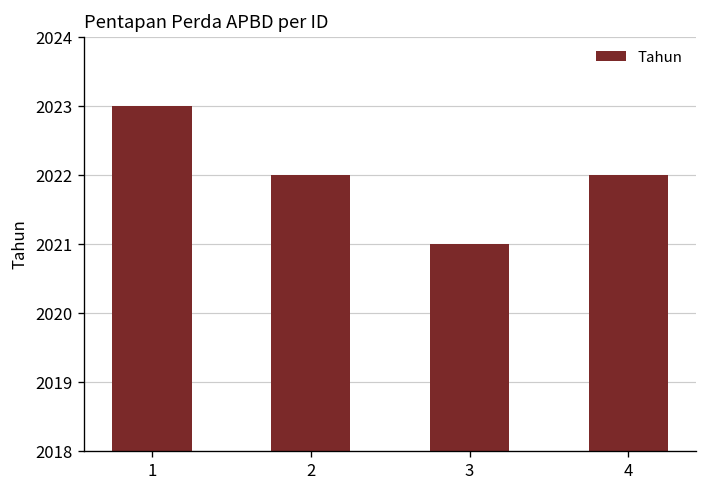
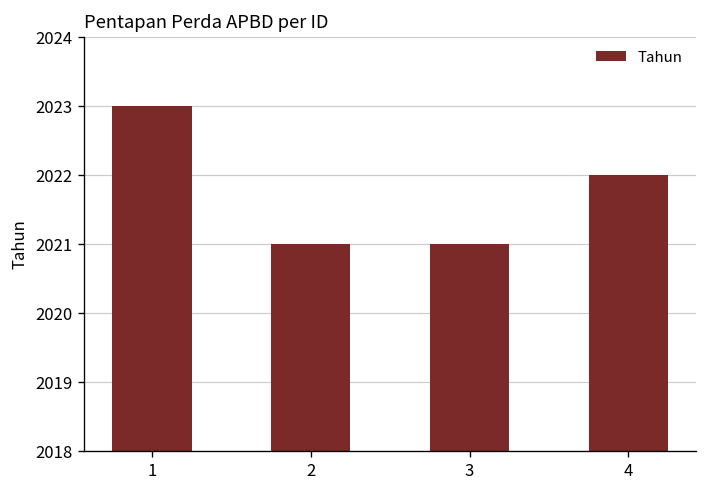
2: 2022 -> 2021
